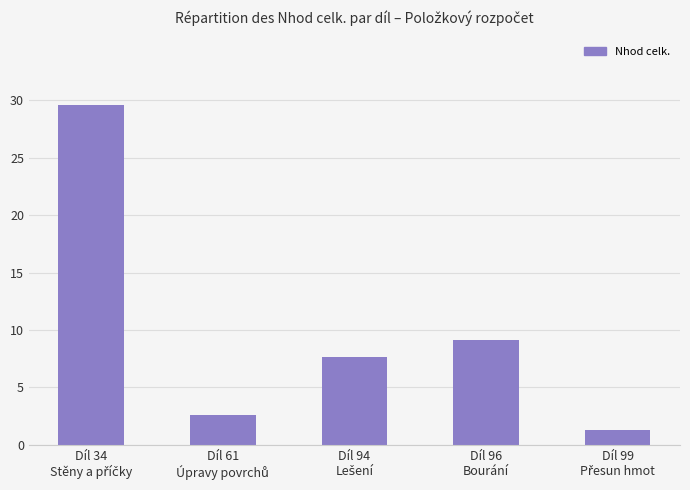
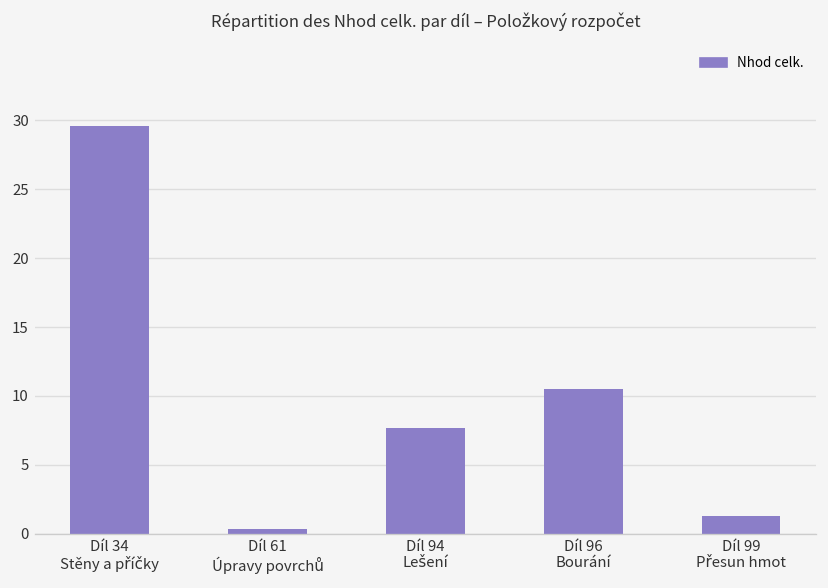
Díl 61 Úpravy povrchů: 2.6 -> 0.3
Díl 96 Bourání: 9.1 -> 10.5
